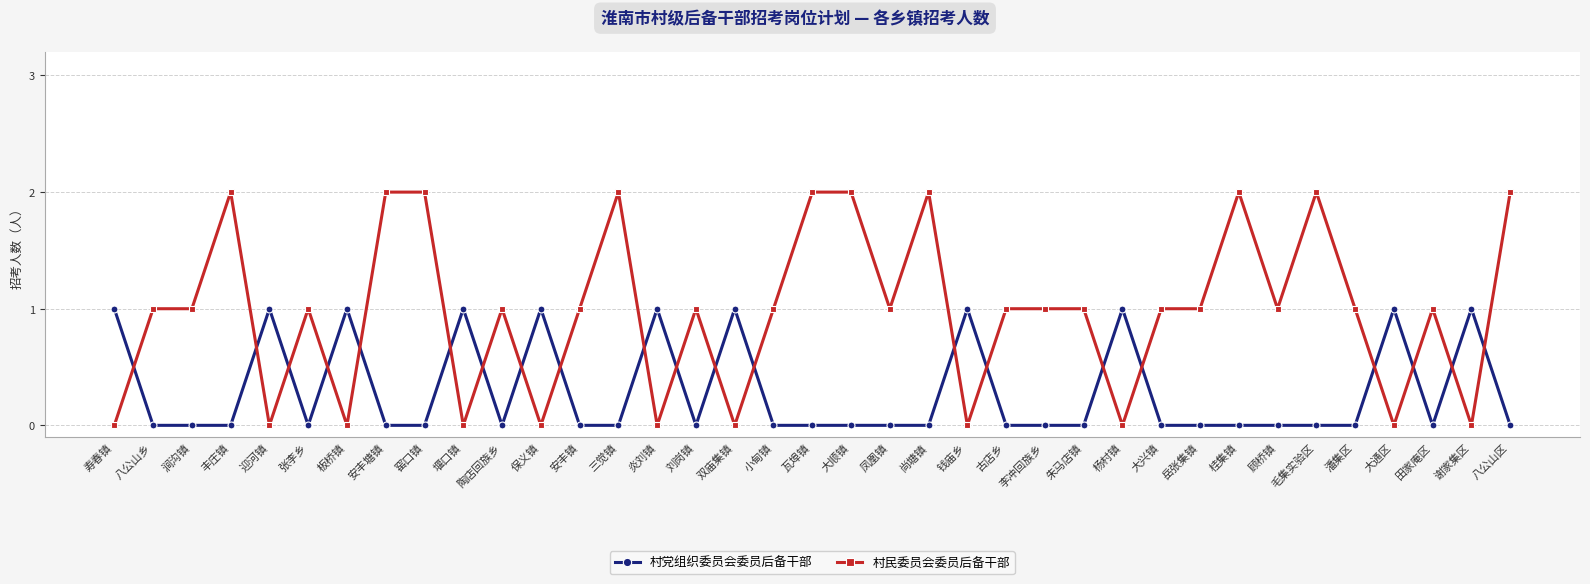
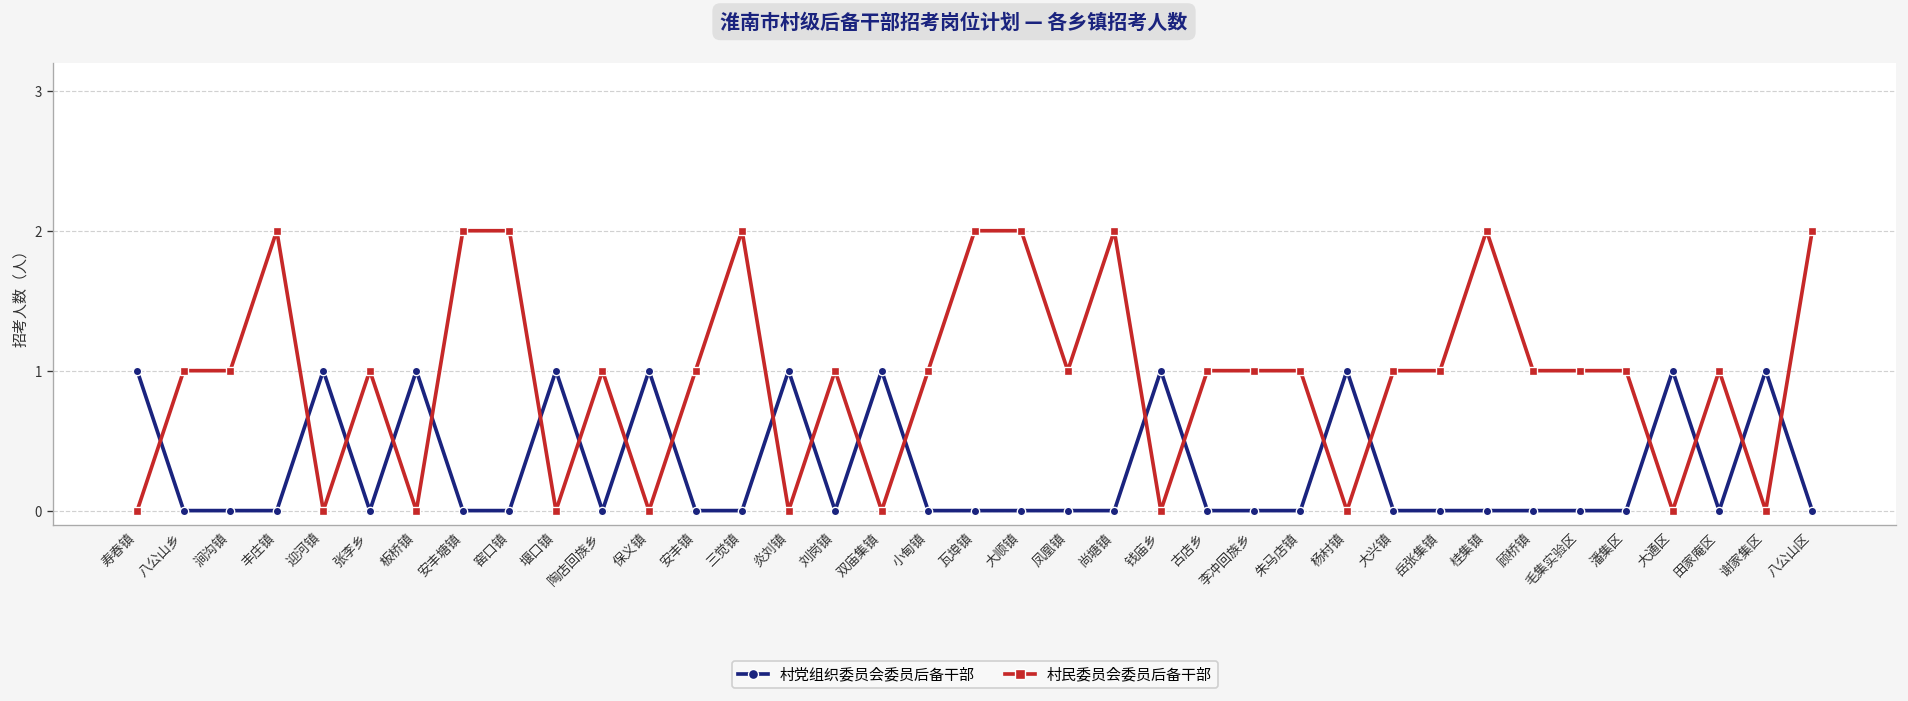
村民委员会委员后备干部, 毛集实验区: 2 -> 1
